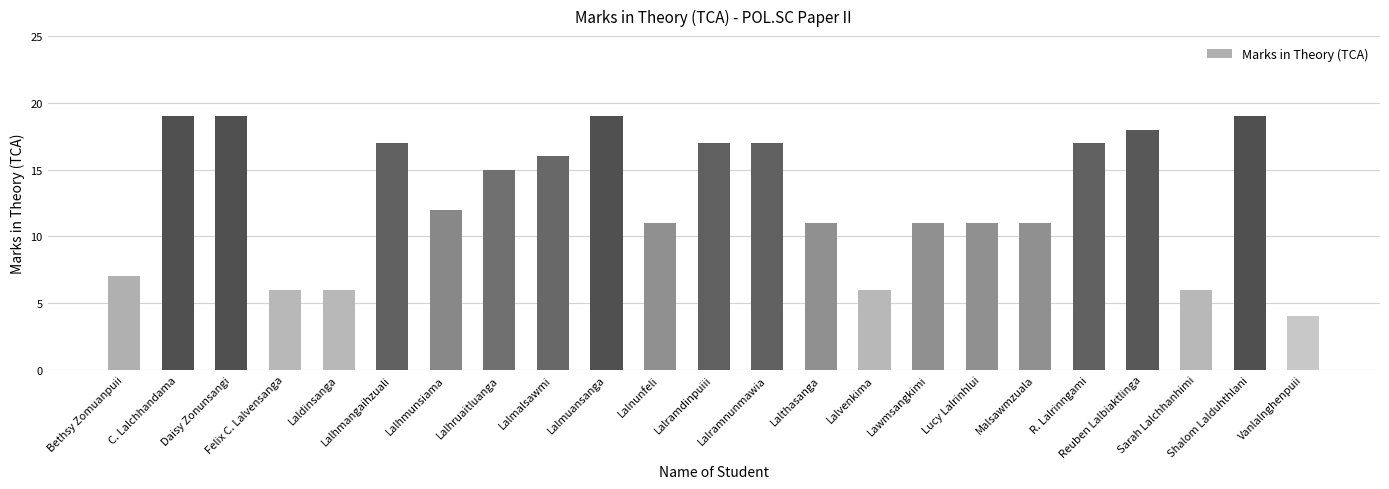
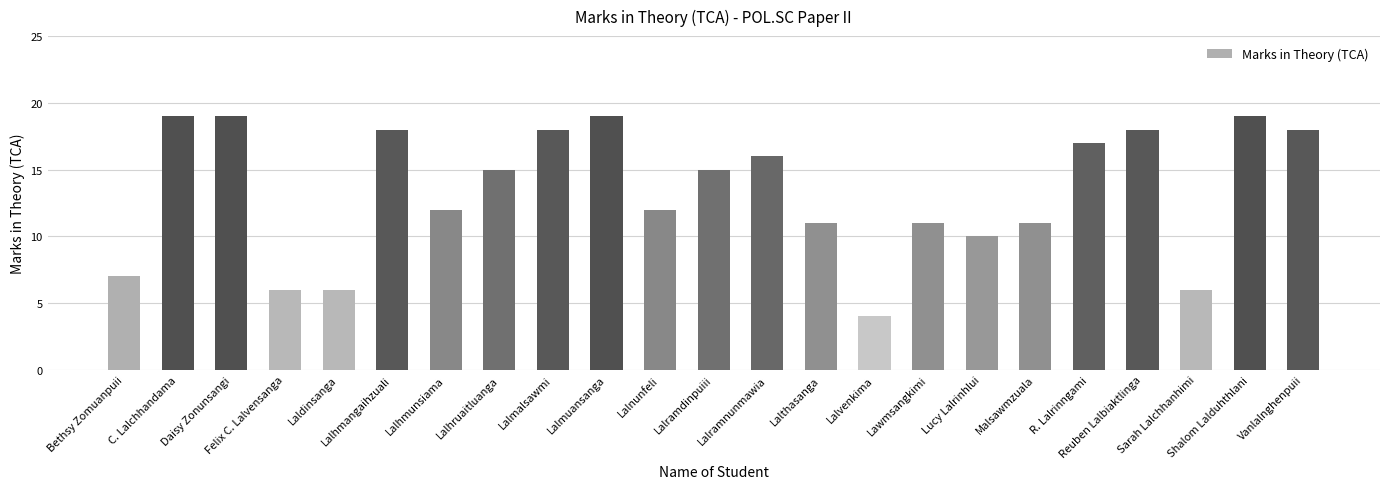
Lalhmangaihzuali: 17 -> 18
Lalmalsawmi: 16 -> 18
Lalnunfeli: 11 -> 12
Lalramdinpuiii: 17 -> 15
Lalramnunmawia: 17 -> 16
Lalvenkima: 6 -> 4
Lucy Lalrinhlui: 11 -> 10
Vanlalnghenpuii: 4 -> 18
